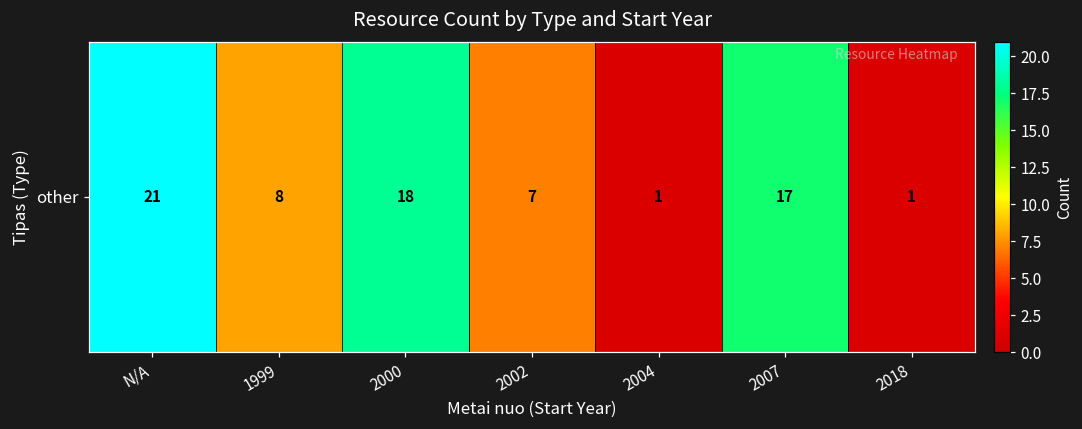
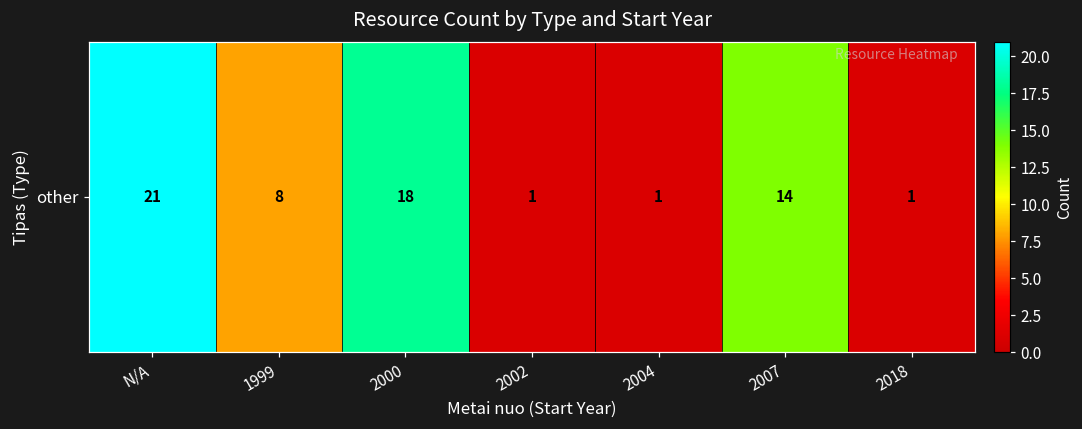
other, 2002: 7 -> 1
other, 2007: 17 -> 14
